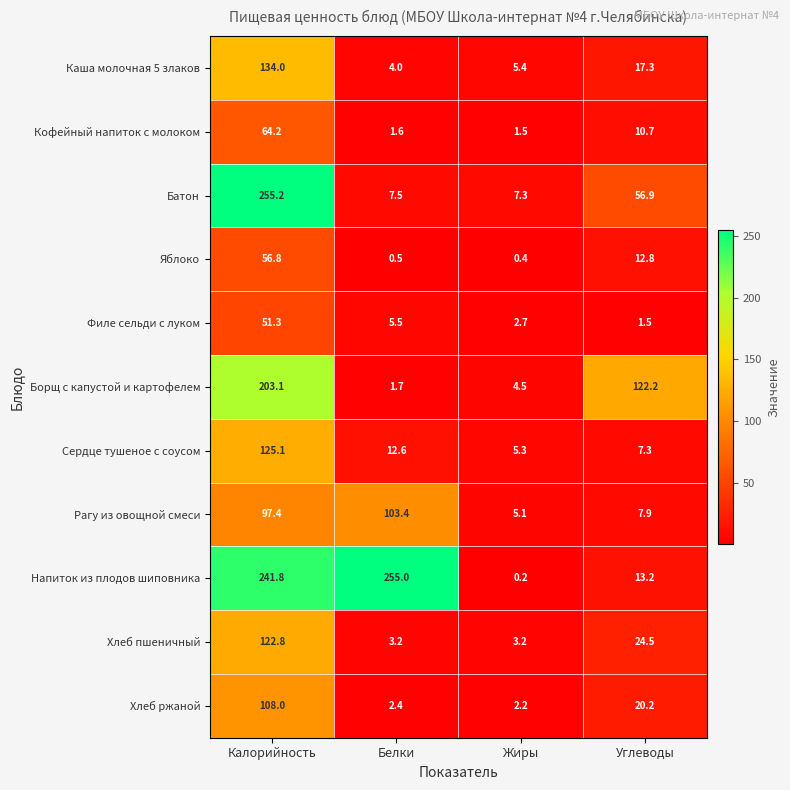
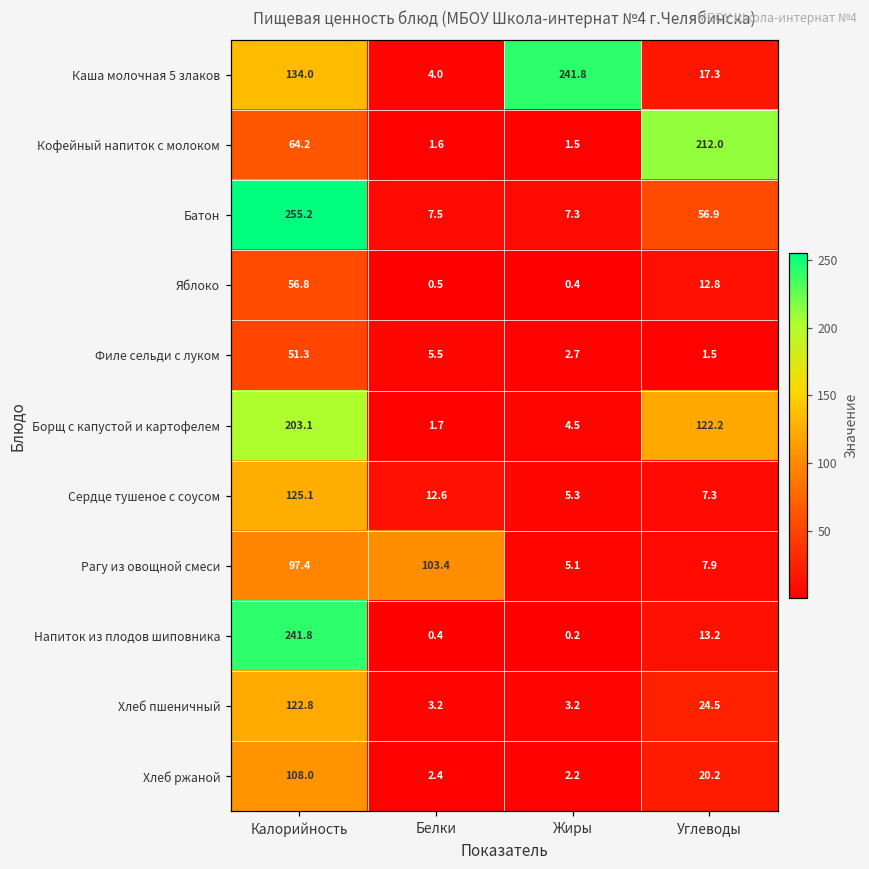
Каша молочная 5 злаков, Жиры: 5.4 -> 241.8
Кофейный напиток с молоком, Углеводы: 10.7 -> 212.0
Напиток из плодов шиповника, Белки: 255.0 -> 0.4
